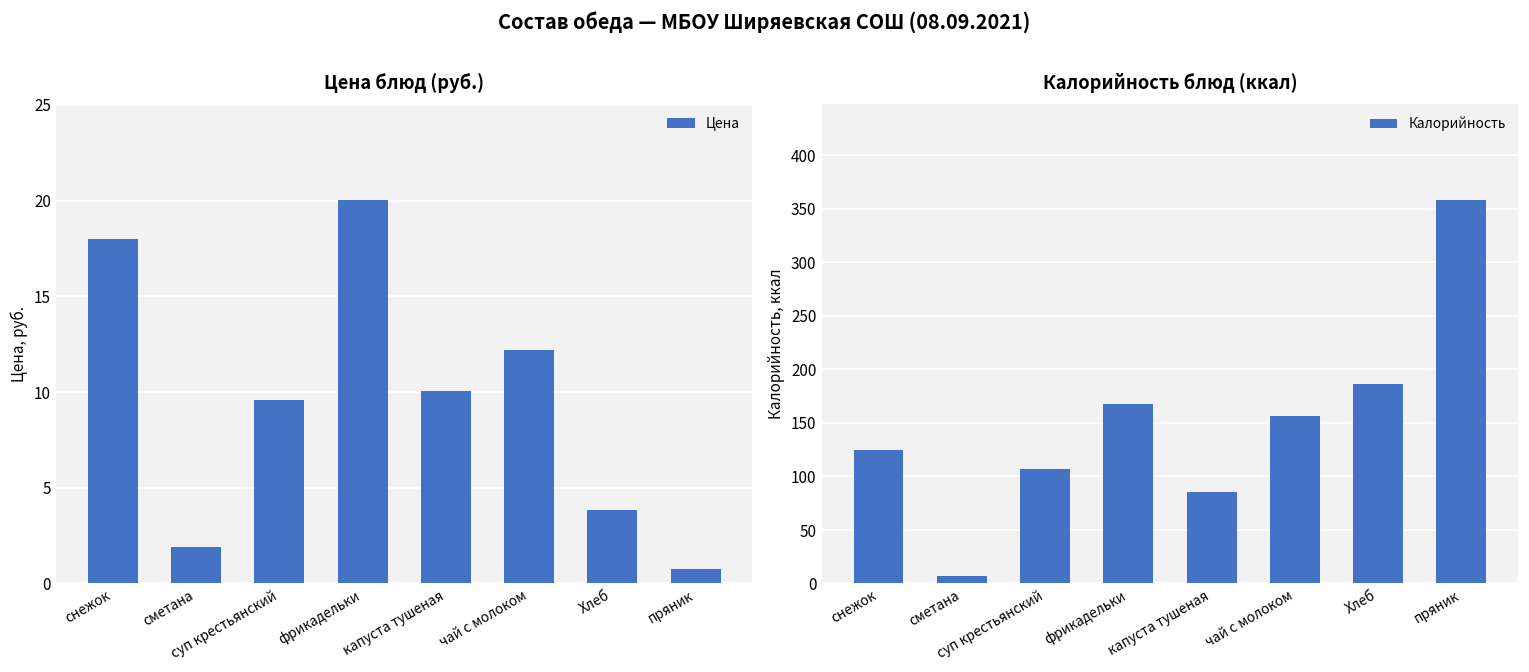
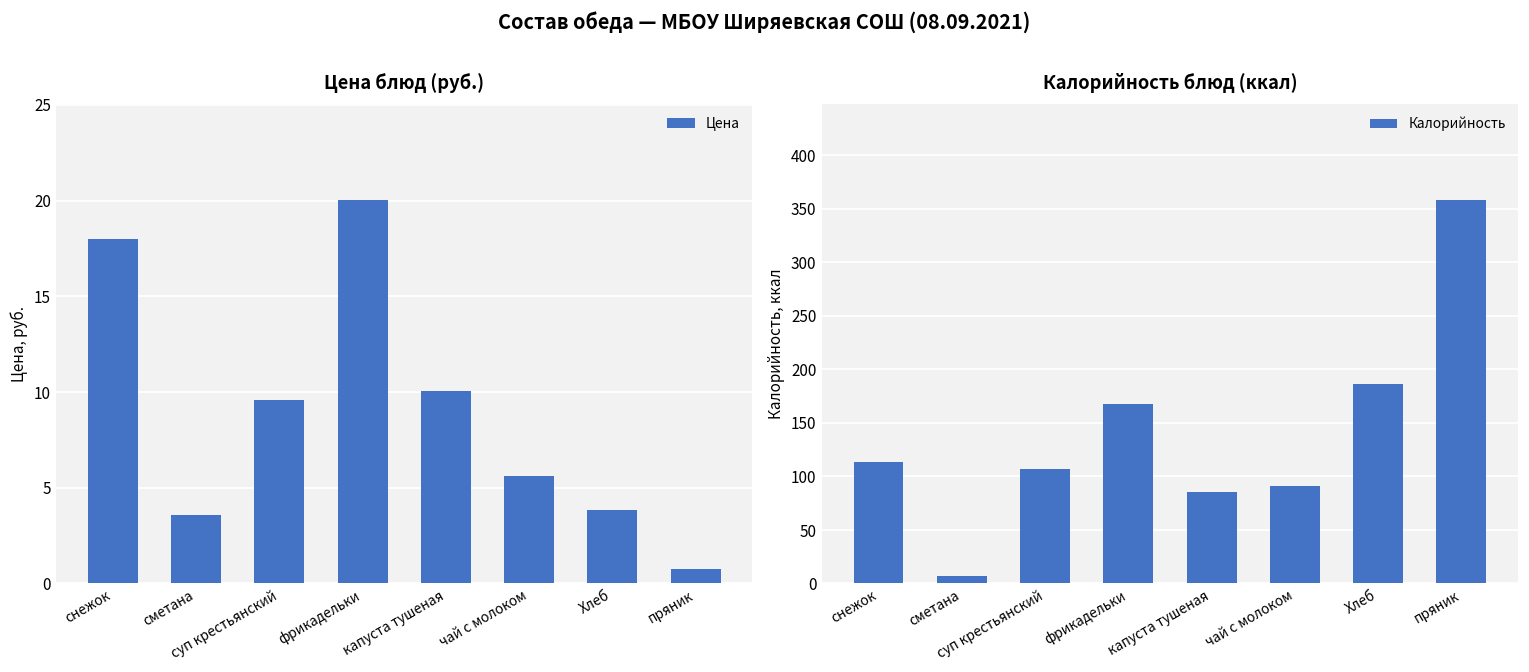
Цена блюд (руб.), сметана: 1.9 -> 3.6
Цена блюд (руб.), чай с молоком: 12.2 -> 5.6
Калорийность блюд (ккал), снежок: 130 -> 110
Калорийность блюд (ккал), чай с молоком: 160 -> 90
